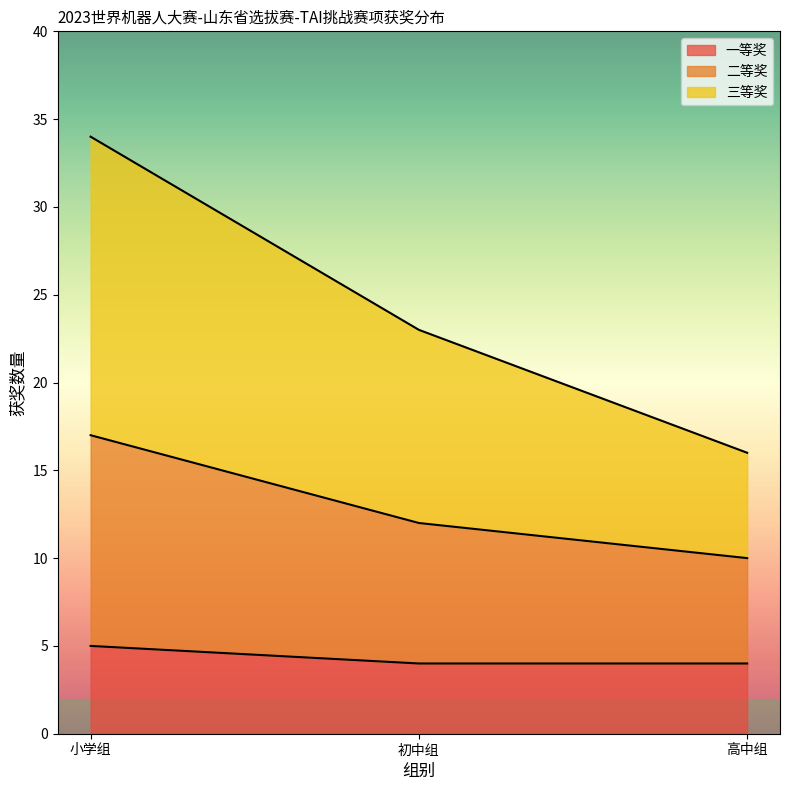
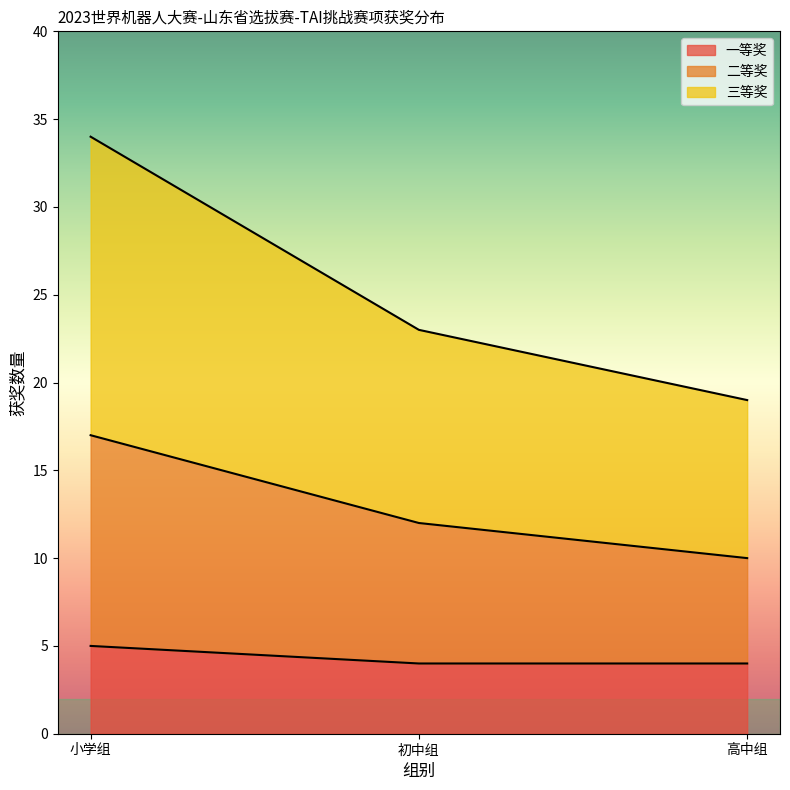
三等奖, 高中组: 6 -> 9
